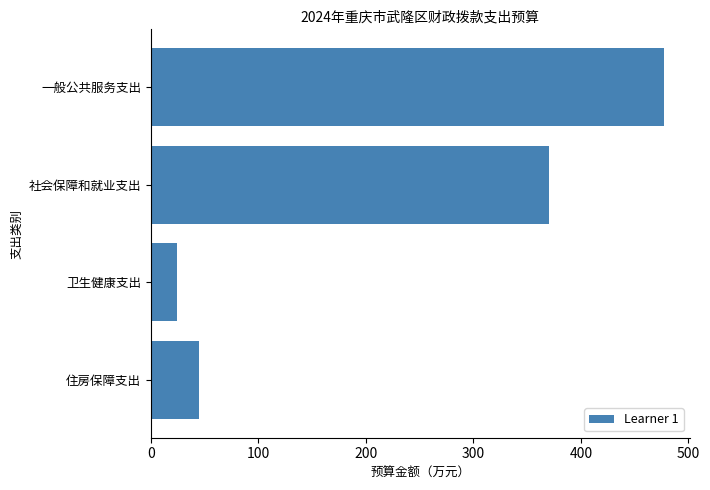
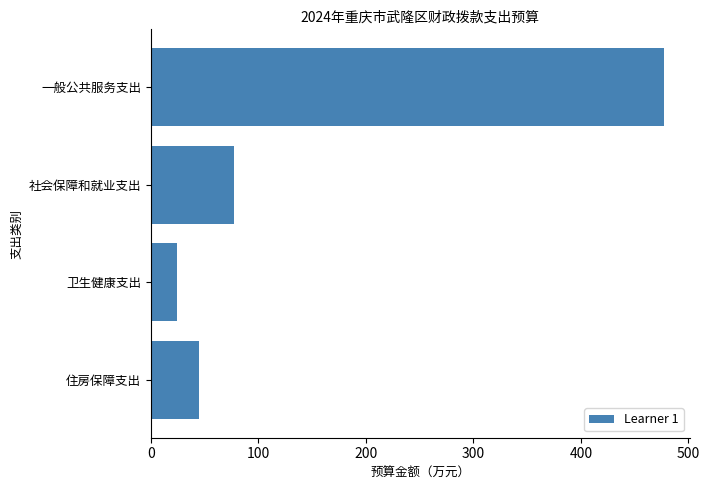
社会保障和就业支出: 370 -> 78
